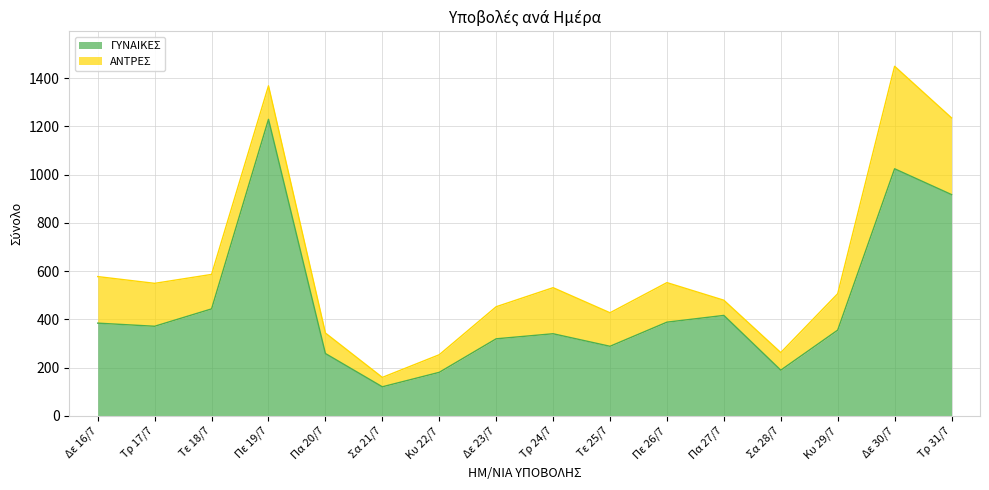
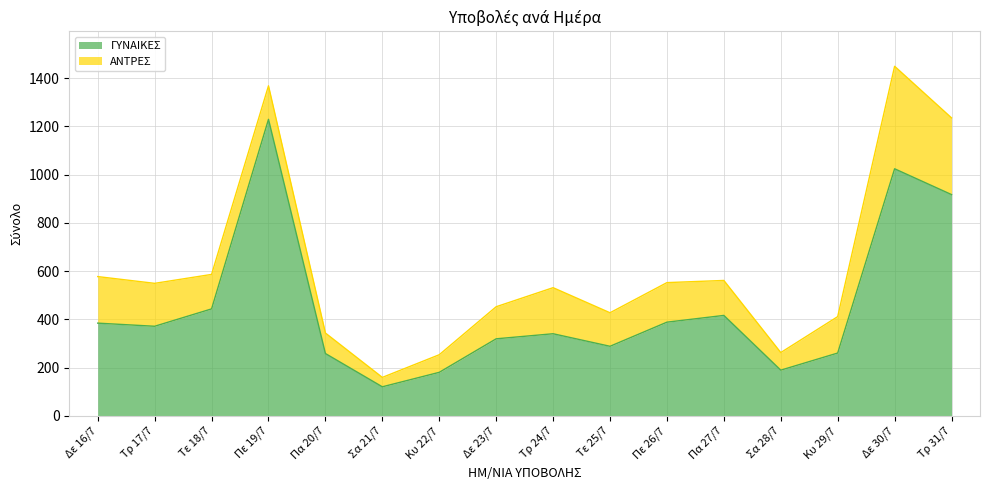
ΑΝΤΡΕΣ, Πα 27/7: 60 -> 150
ΓΥΝΑΙΚΕΣ, Κυ 29/7: 360 -> 260
